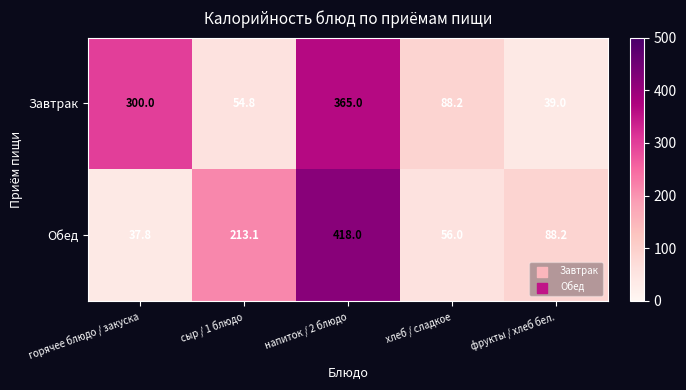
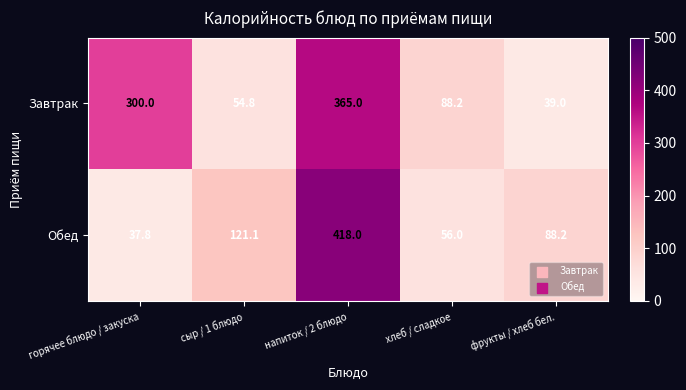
Обед, сыр / 1 блюдо: 213.1 -> 121.1
